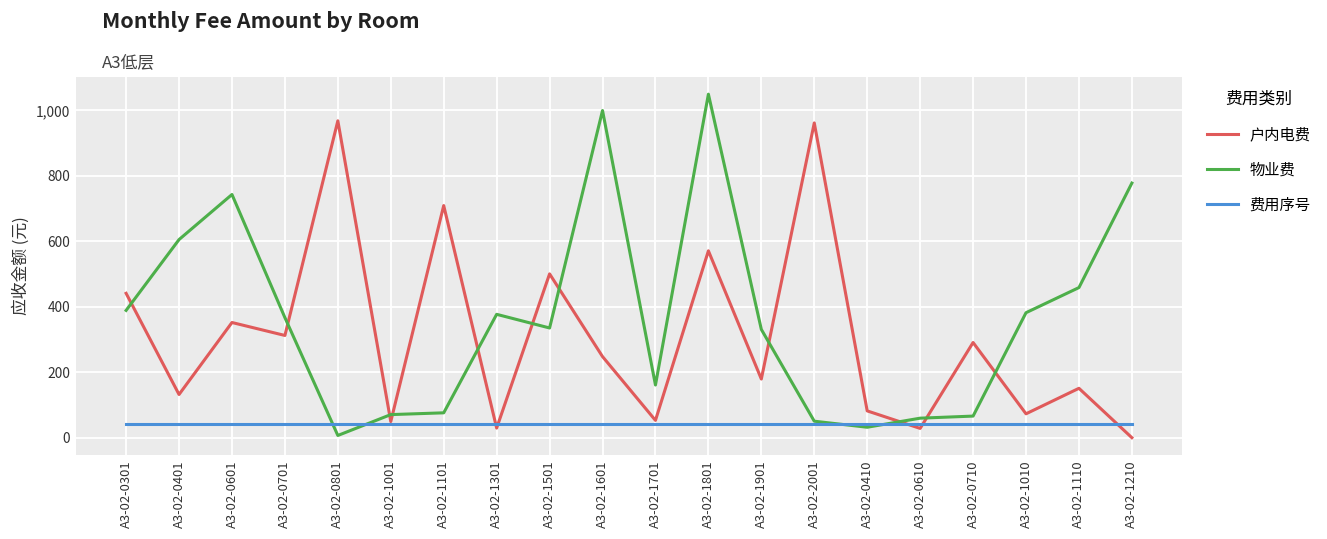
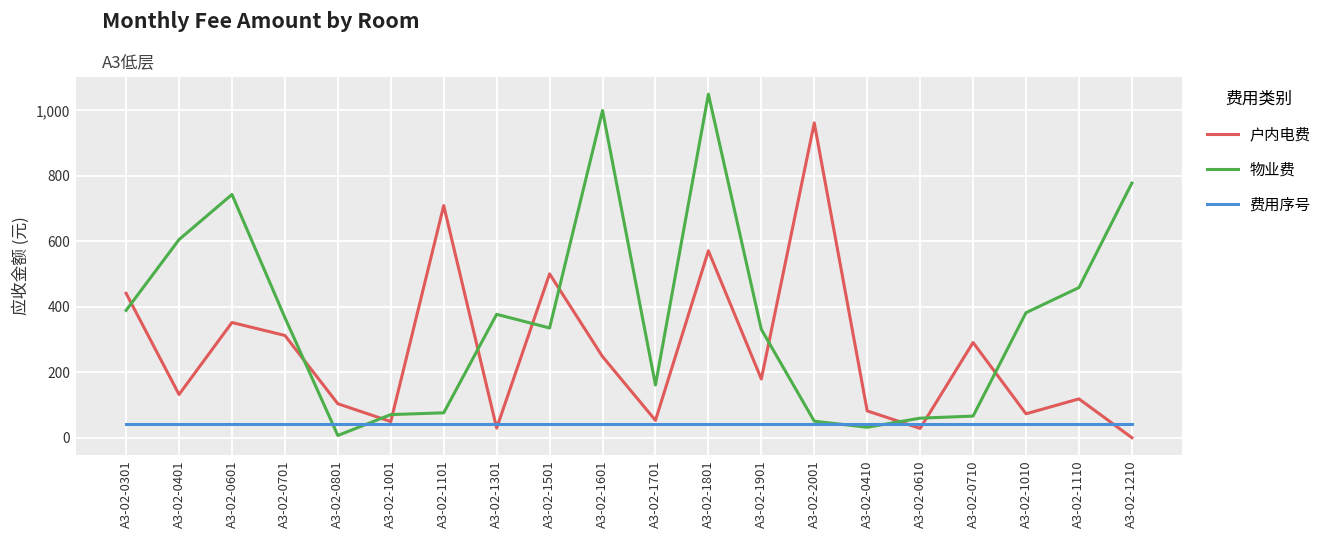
户内电费, A3-02-0801: 970 -> 100
户内电费, A3-02-1110: 150 -> 120
